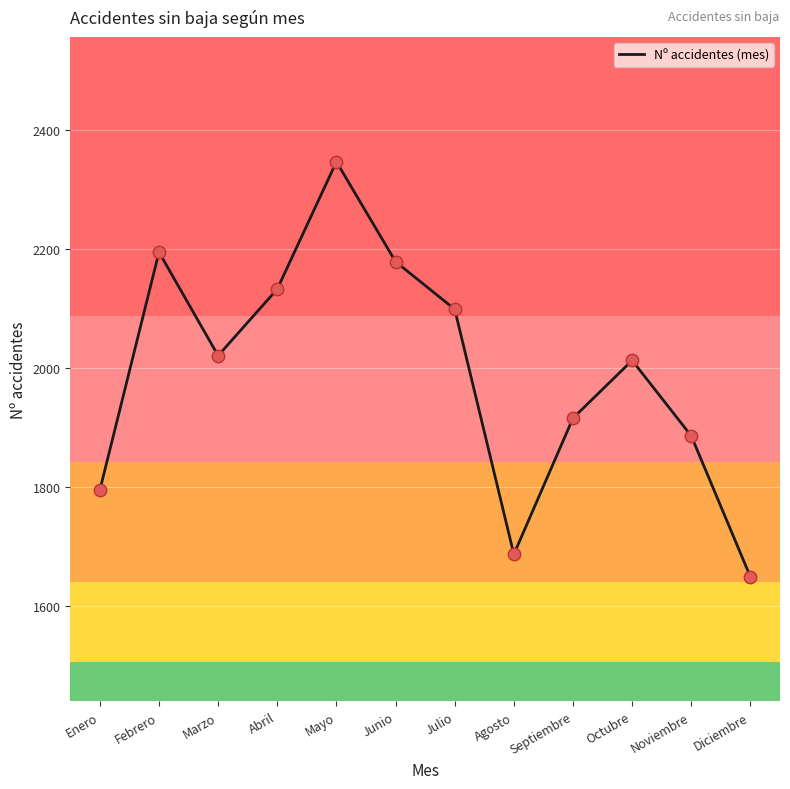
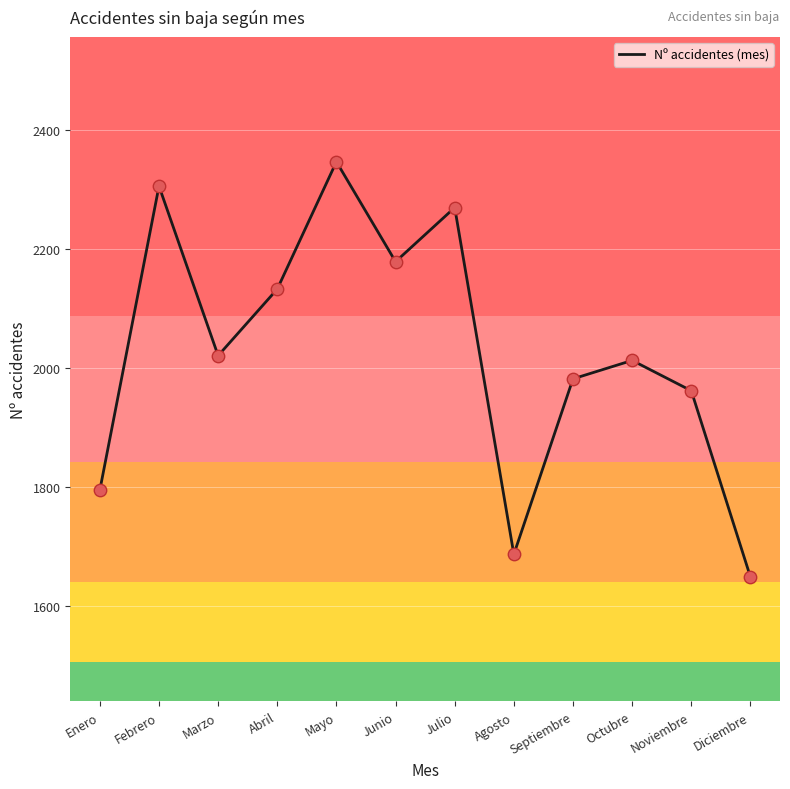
Febrero: 2200 -> 2310
Julio: 2100 -> 2270
Septiembre: 1920 -> 1980
Noviembre: 1890 -> 1960
